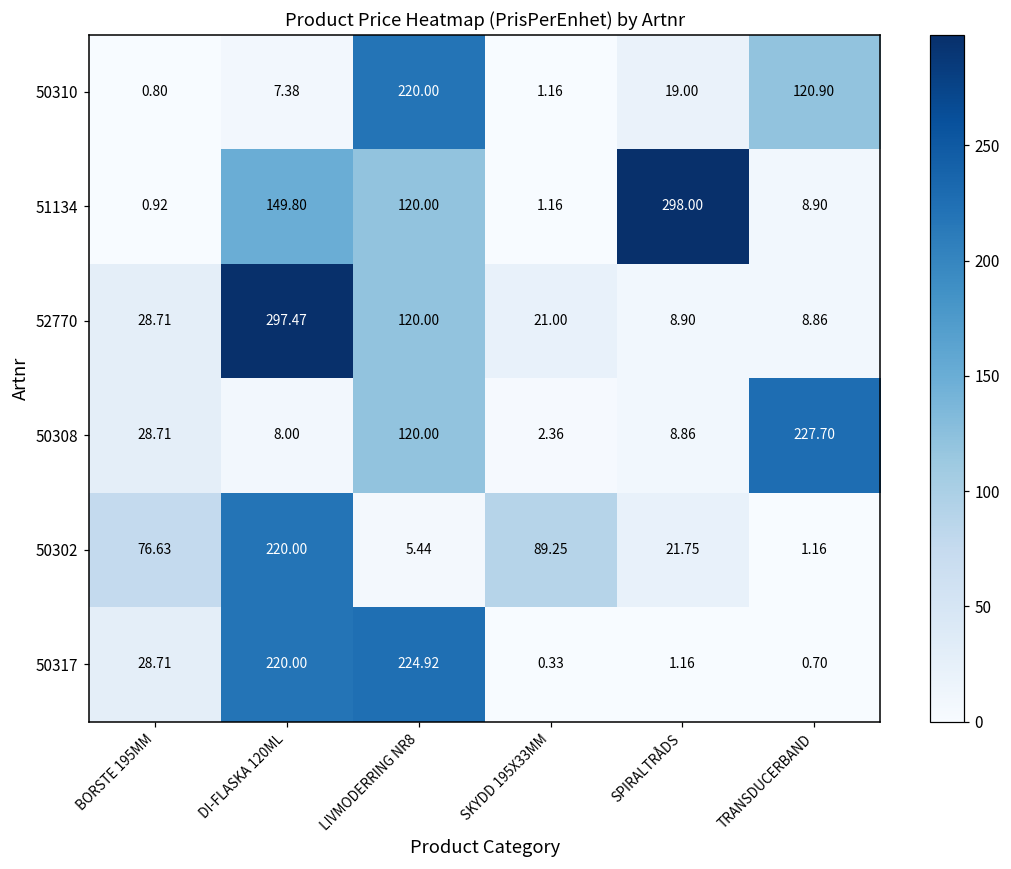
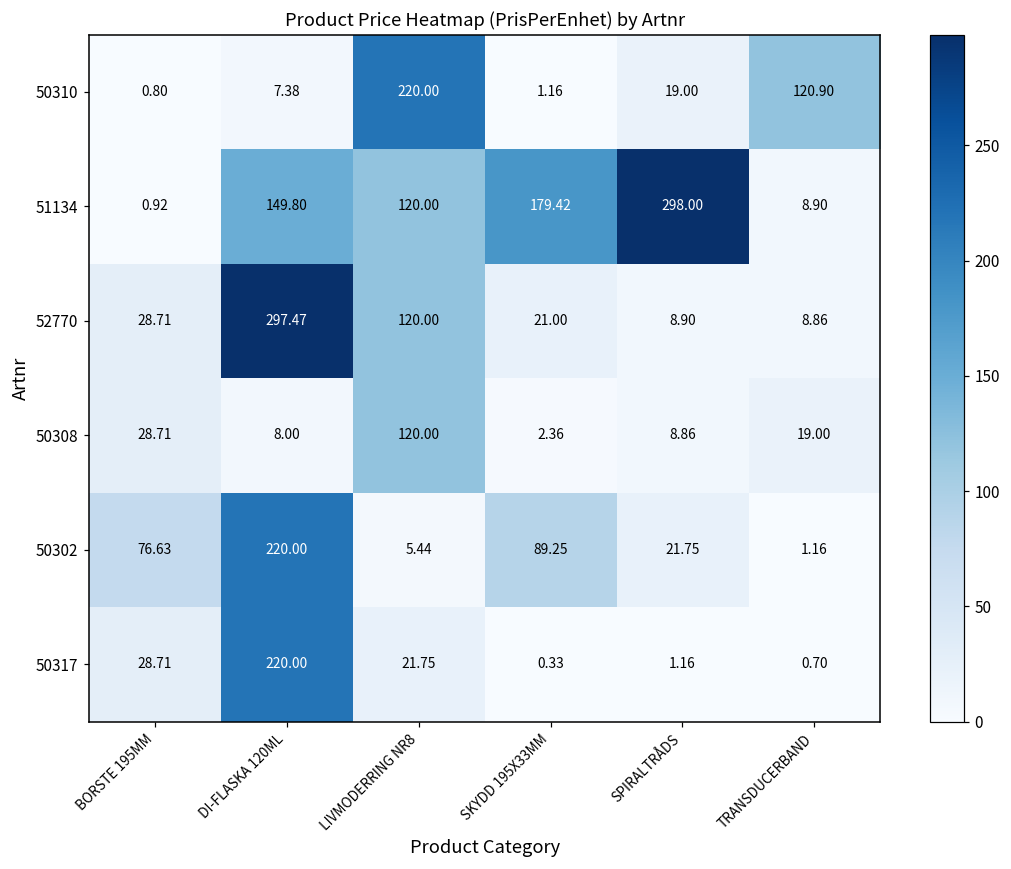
51134, SKYDD 195X33MM: 1.16 -> 179.42
50308, TRANSDUCERBAND: 227.70 -> 19.00
50317, LIVMODERRING NR8: 224.92 -> 21.75
